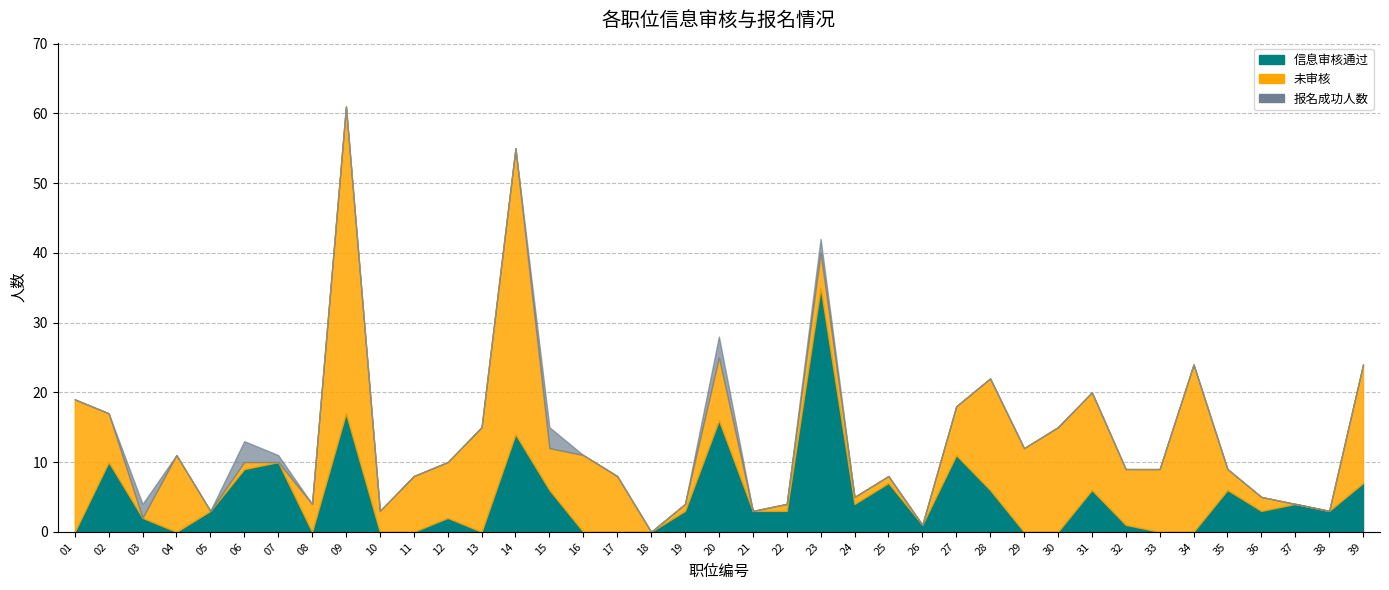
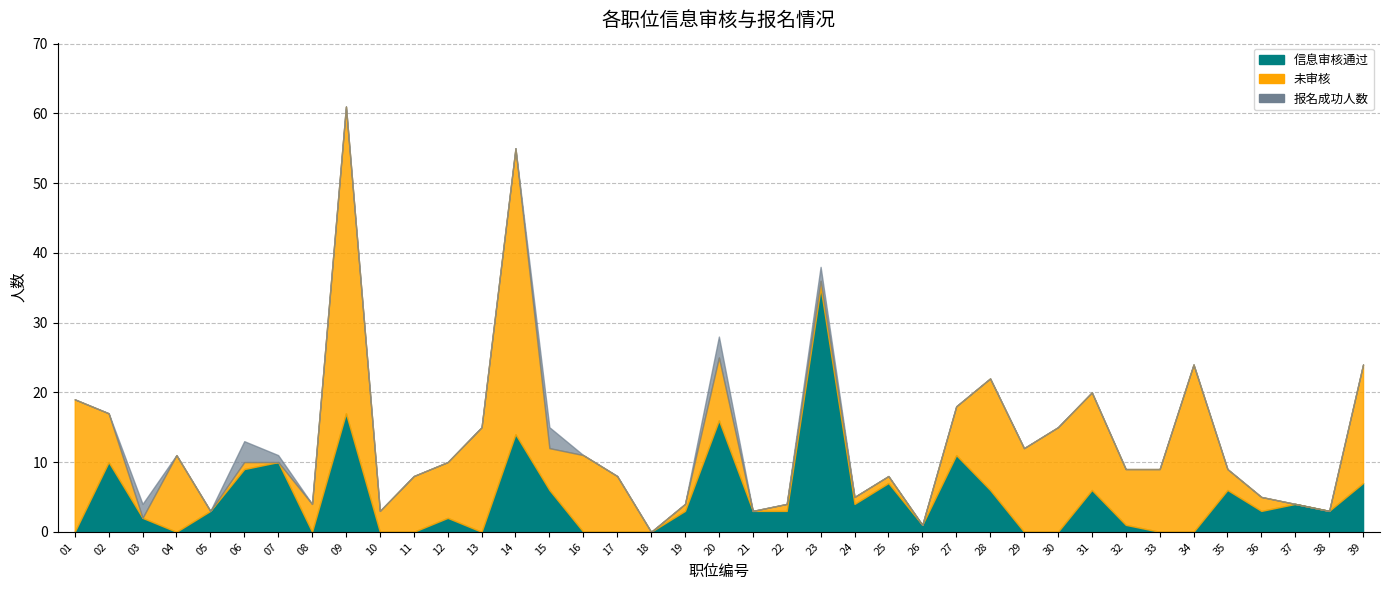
未审核, 23: 5 -> 1
